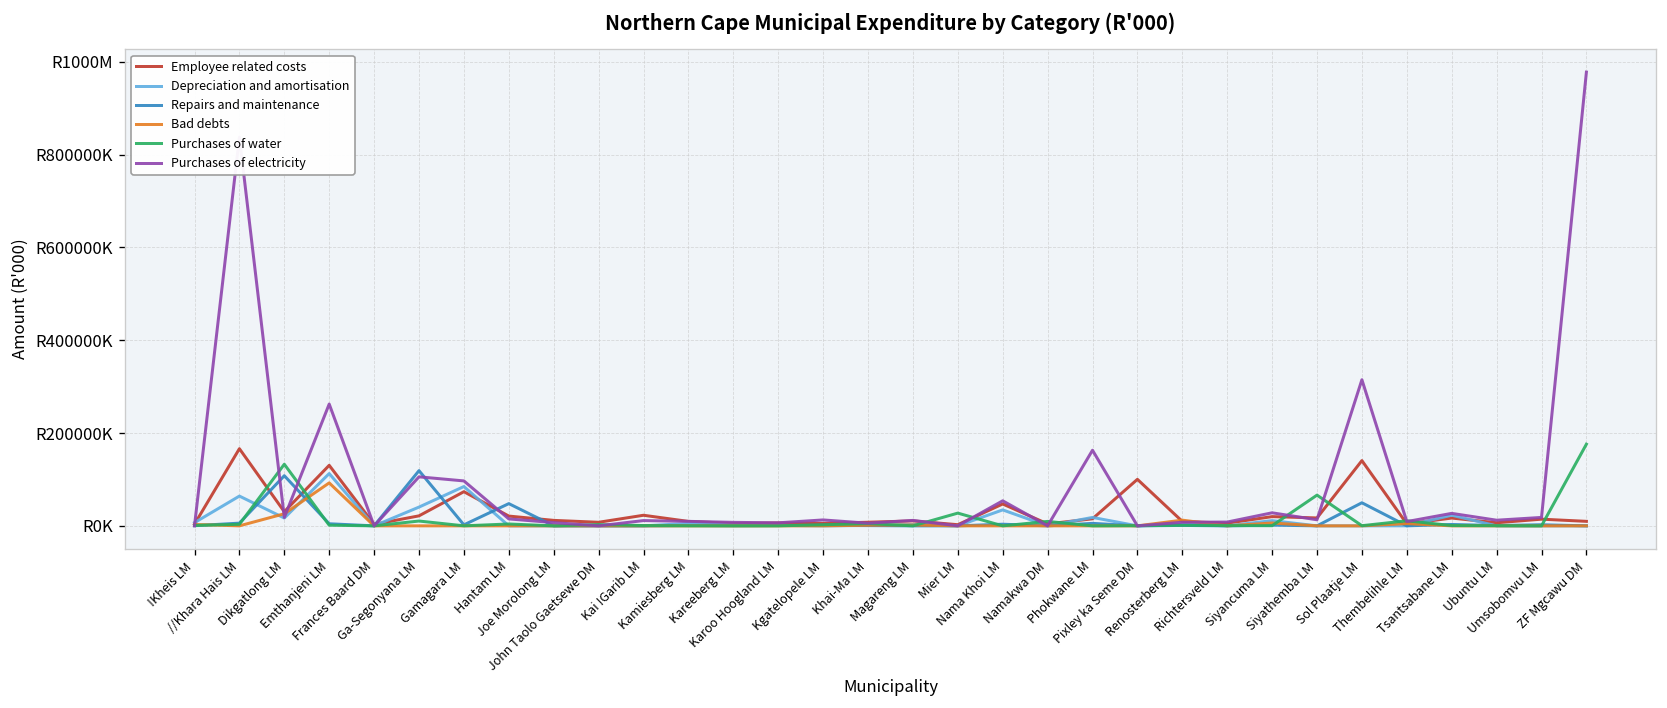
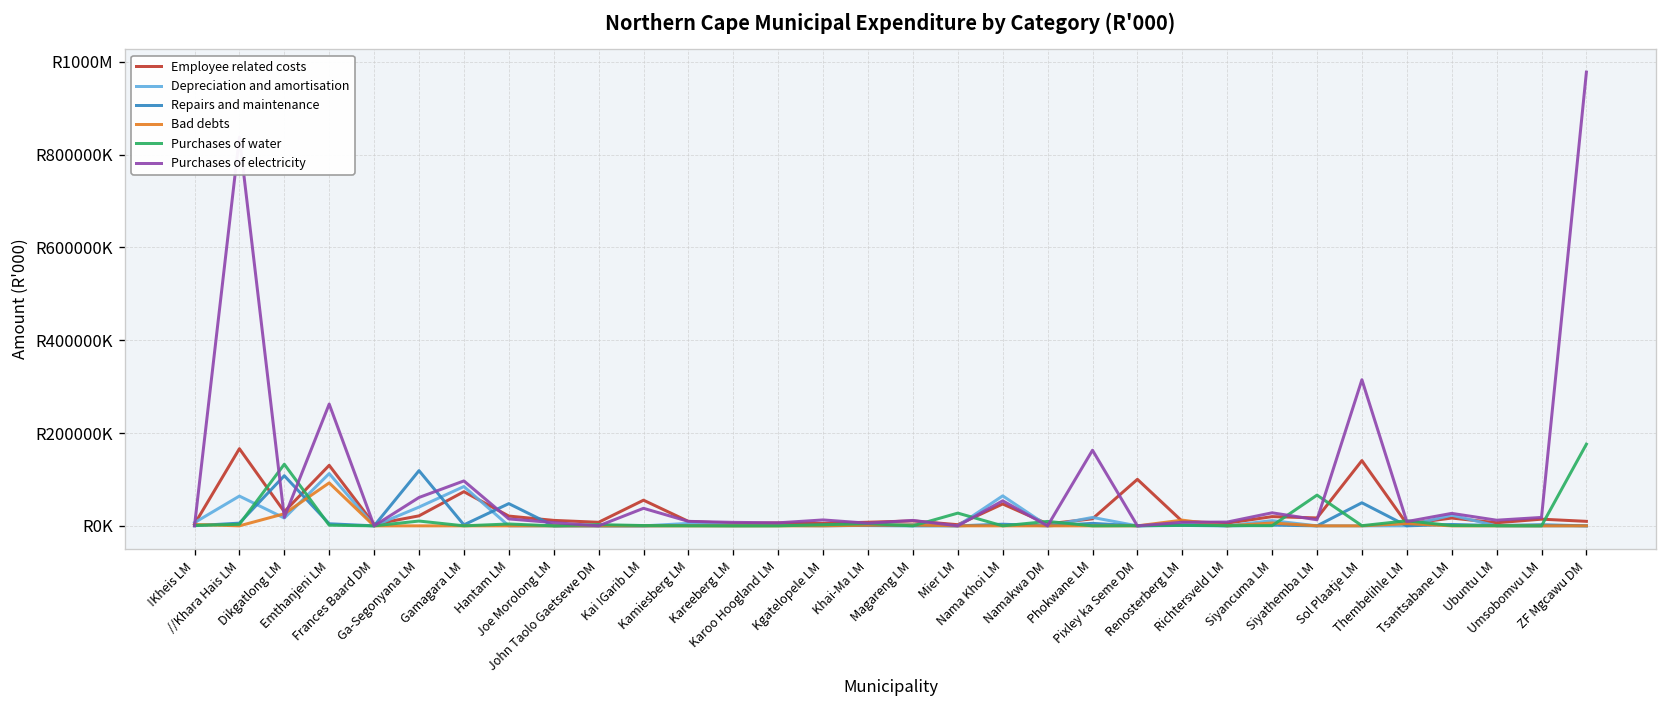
Purchases of electricity, Ga-Segonyana LM: R110000000 -> R60000000
Employee related costs, Kai !Garib LM: R20000000 -> R60000000
Purchases of electricity, Kai !Garib LM: R10000000 -> R40000000
Depreciation and amortisation, Nama Khoi LM: R30000000 -> R60000000
